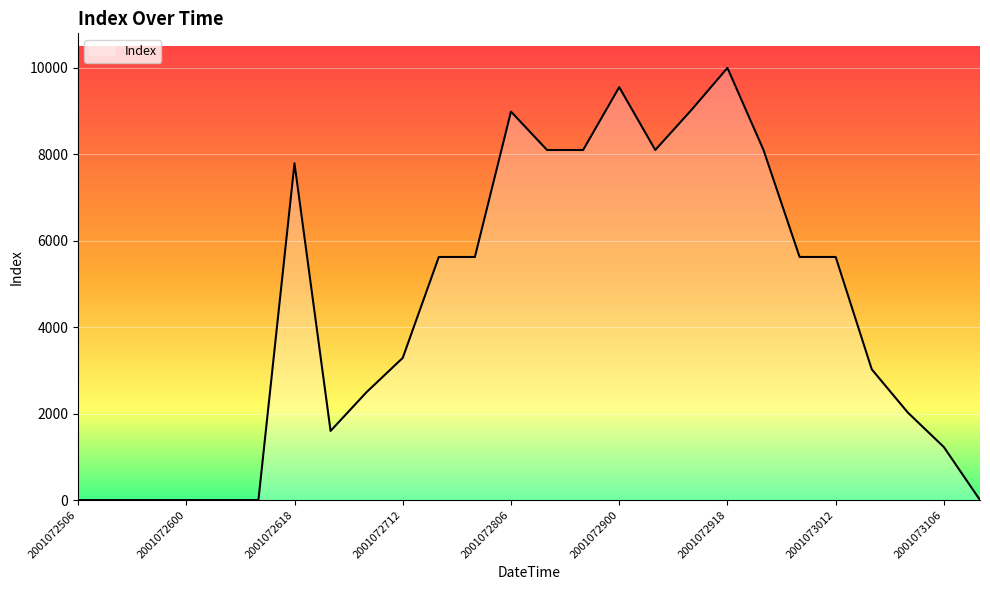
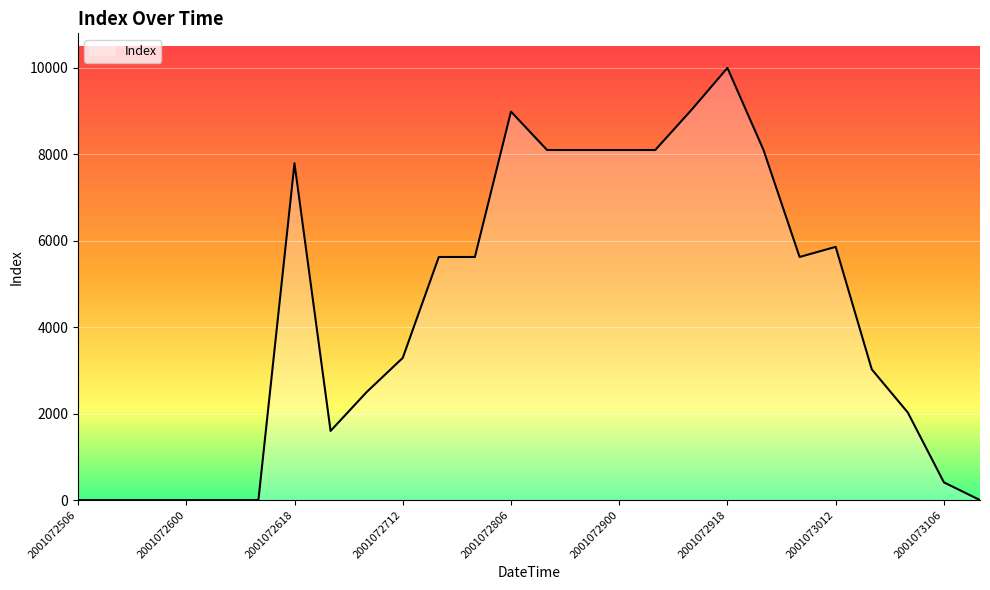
2001072900: 9600 -> 8100
2001073012: 5600 -> 5900
2001073106: 1200 -> 400
